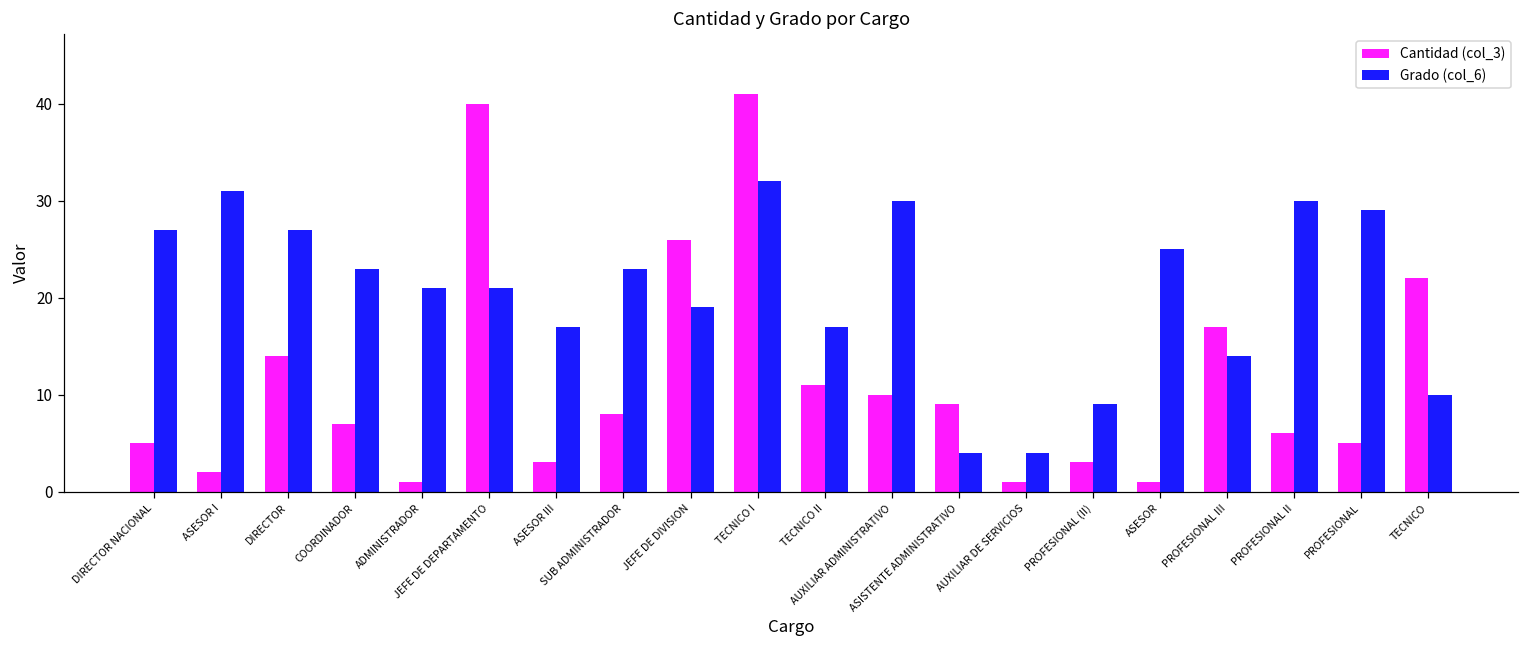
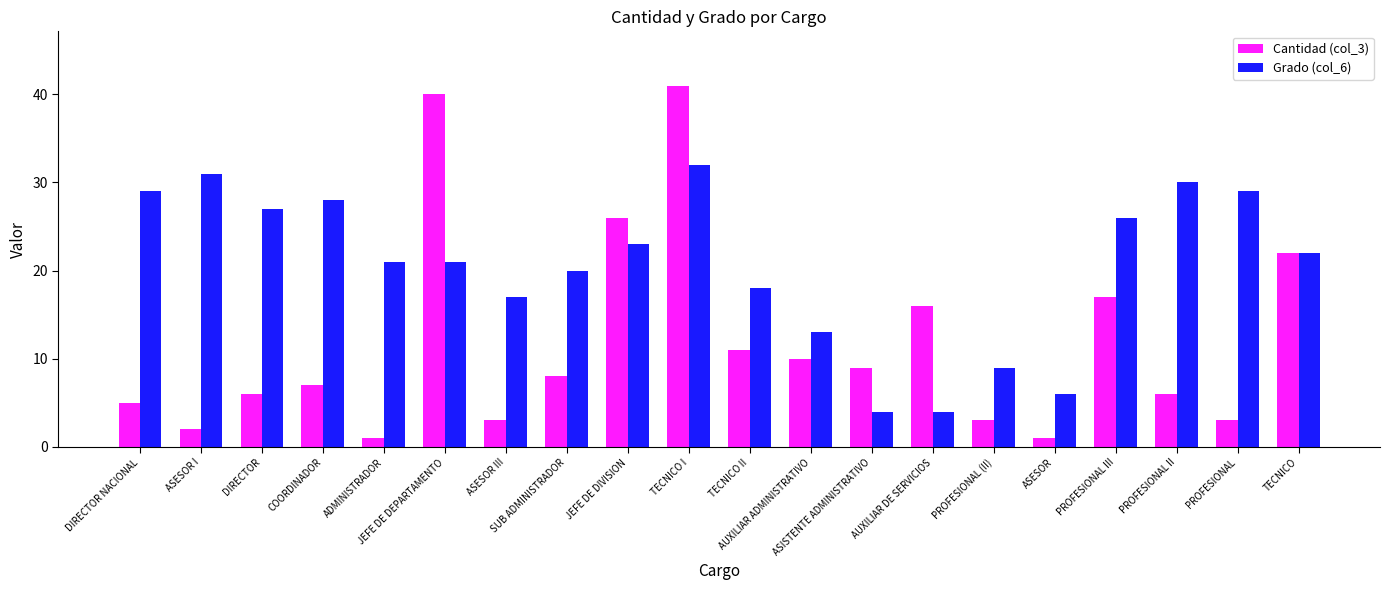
Grado (col_6), DIRECTOR NACIONAL: 27 -> 29
Cantidad (col_3), DIRECTOR: 14 -> 6
Grado (col_6), COORDINADOR: 23 -> 28
Grado (col_6), SUB ADMINISTRADOR: 23 -> 20
Grado (col_6), JEFE DE DIVISION: 19 -> 23
Grado (col_6), TECNICO II: 17 -> 18
Grado (col_6), AUXILIAR ADMINISTRATIVO: 30 -> 13
Cantidad (col_3), AUXILIAR DE SERVICIOS: 1 -> 16
Grado (col_6), ASESOR: 25 -> 6
Grado (col_6), PROFESIONAL III: 14 -> 26
Cantidad (col_3), PROFESIONAL: 5 -> 3
Grado (col_6), TECNICO: 10 -> 22
